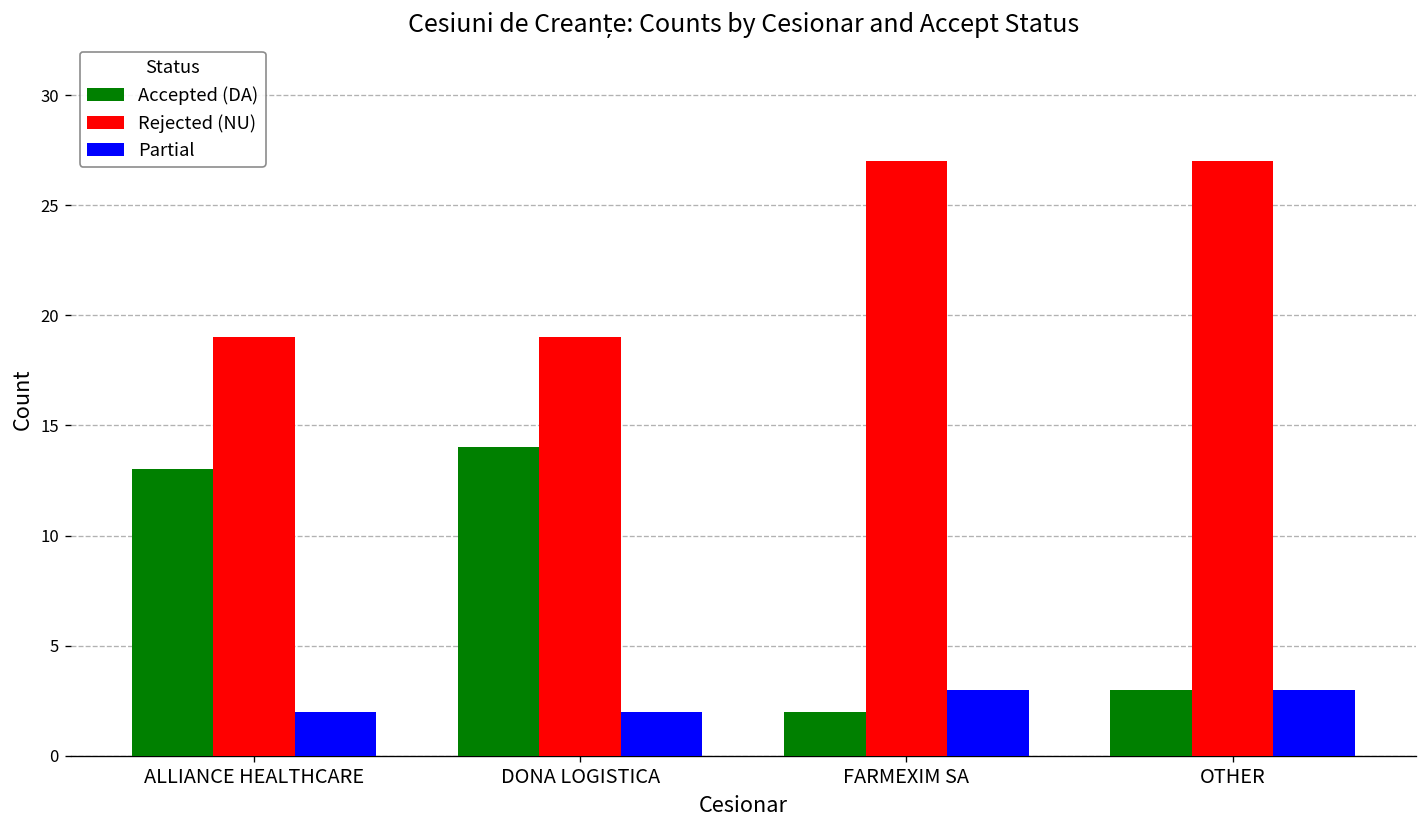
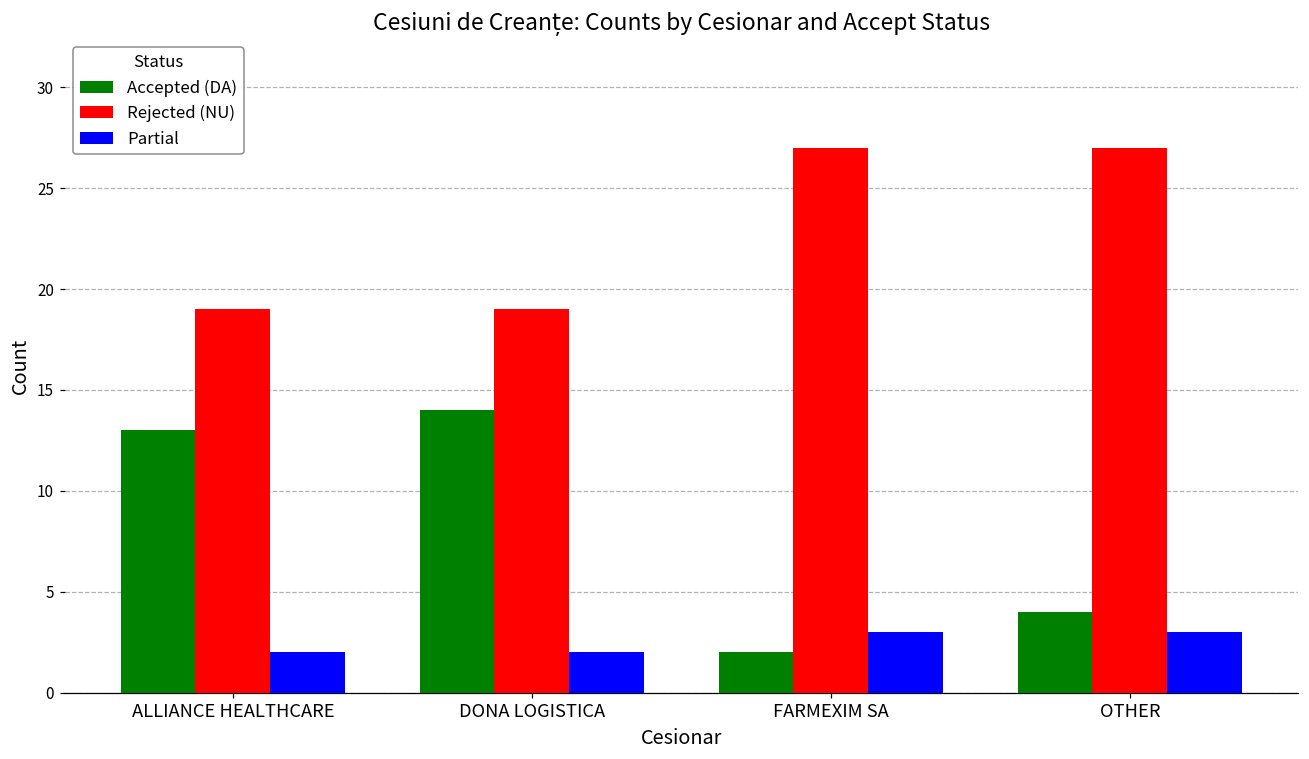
Accepted (DA), OTHER: 3 -> 4
